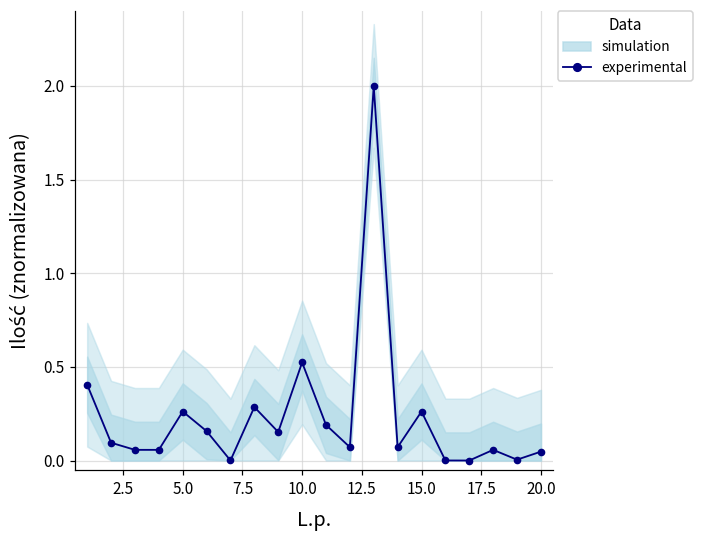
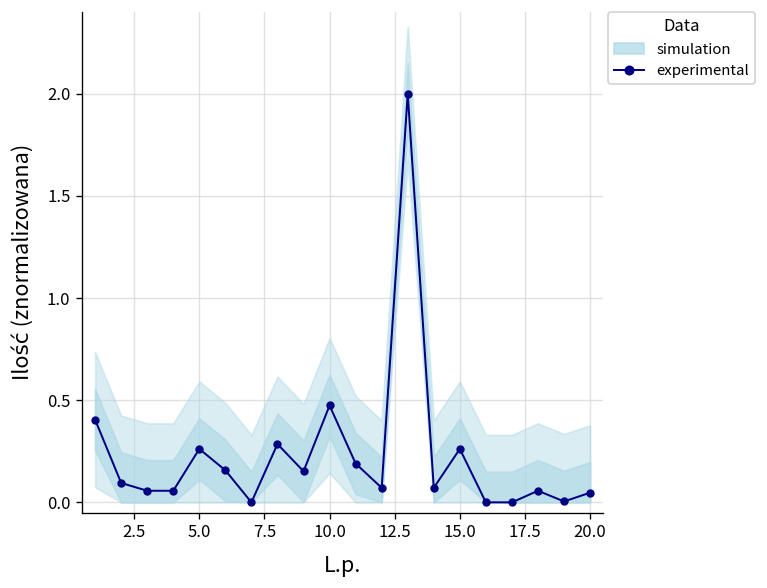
experimental, 10.0: 0.52 -> 0.47
